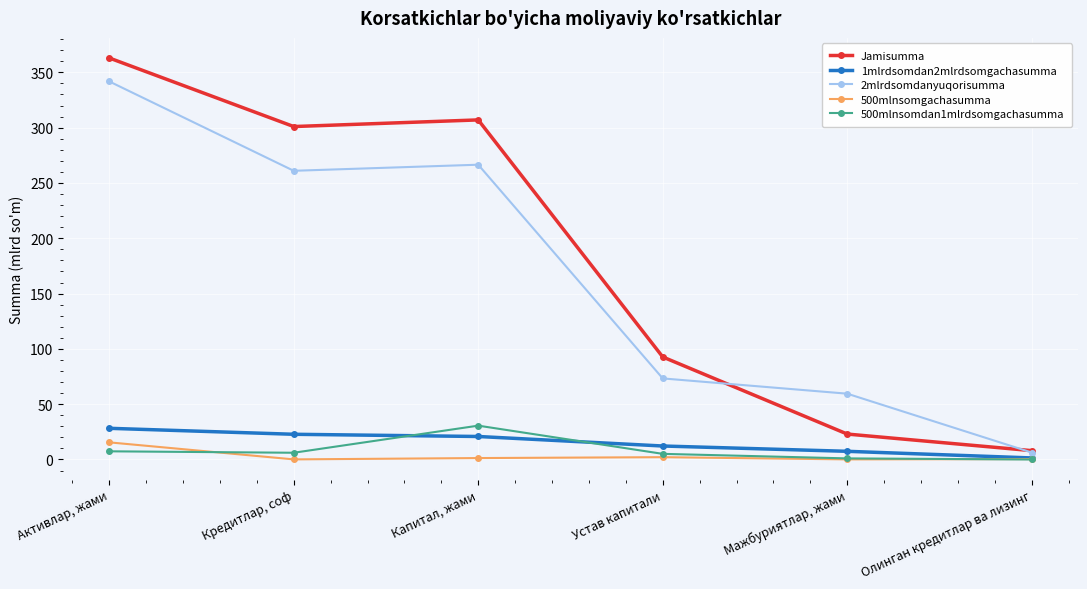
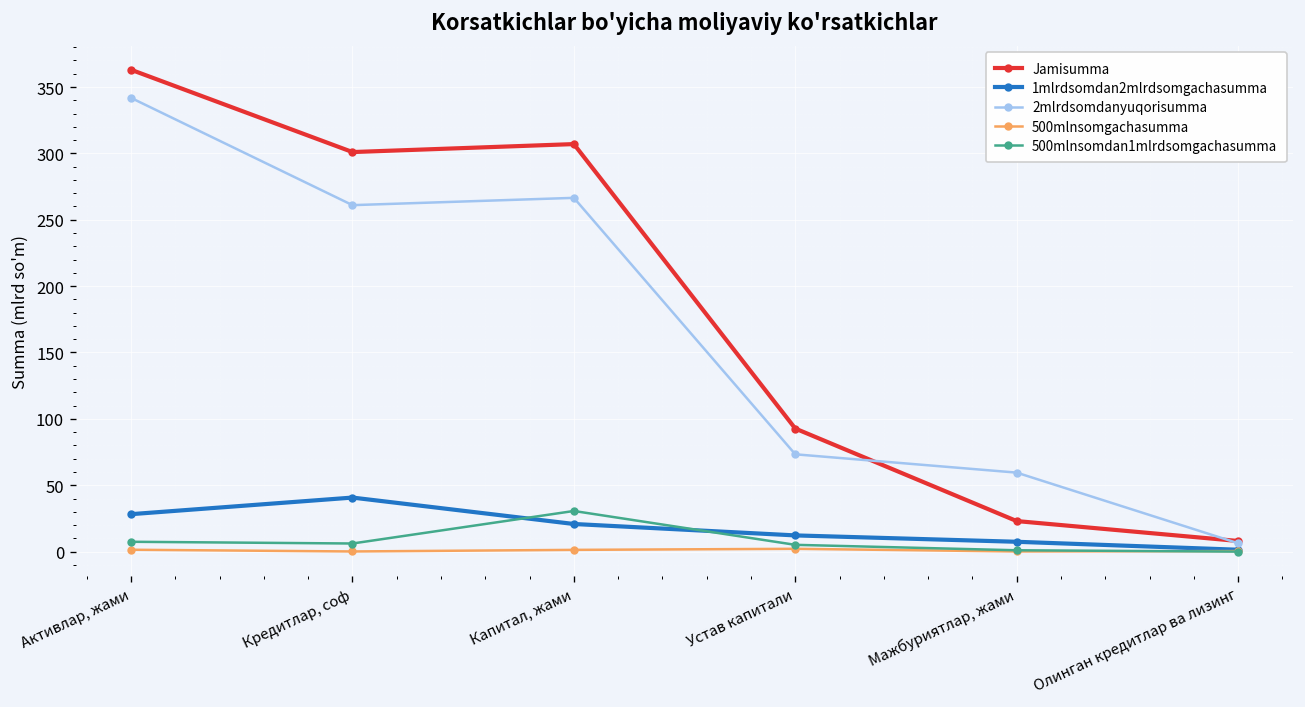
500mlnsomgachasumma, Активлар, жами: 16 -> 1
1mlrdsomdan2mlrdsomgachasumma, Кредитлар, соф: 23 -> 41
